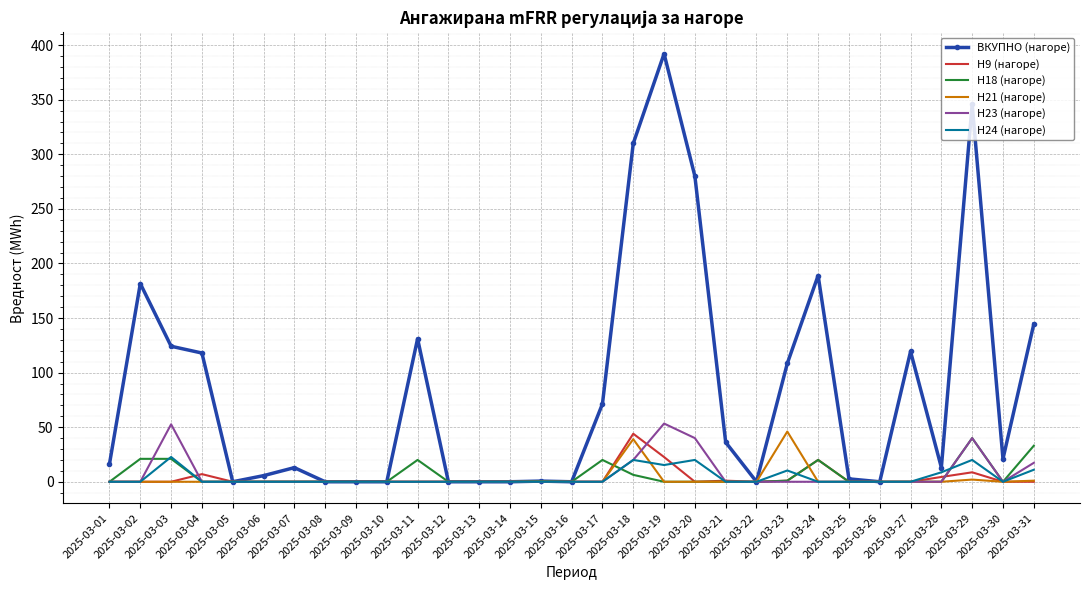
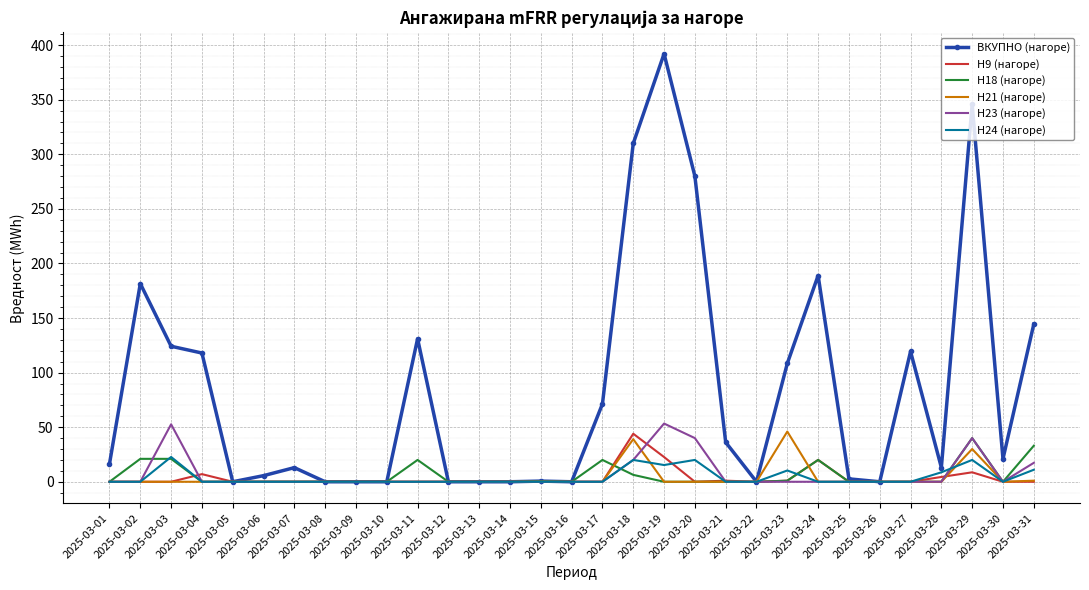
H21 (нагоре), 2025-03-29: 2 -> 30
